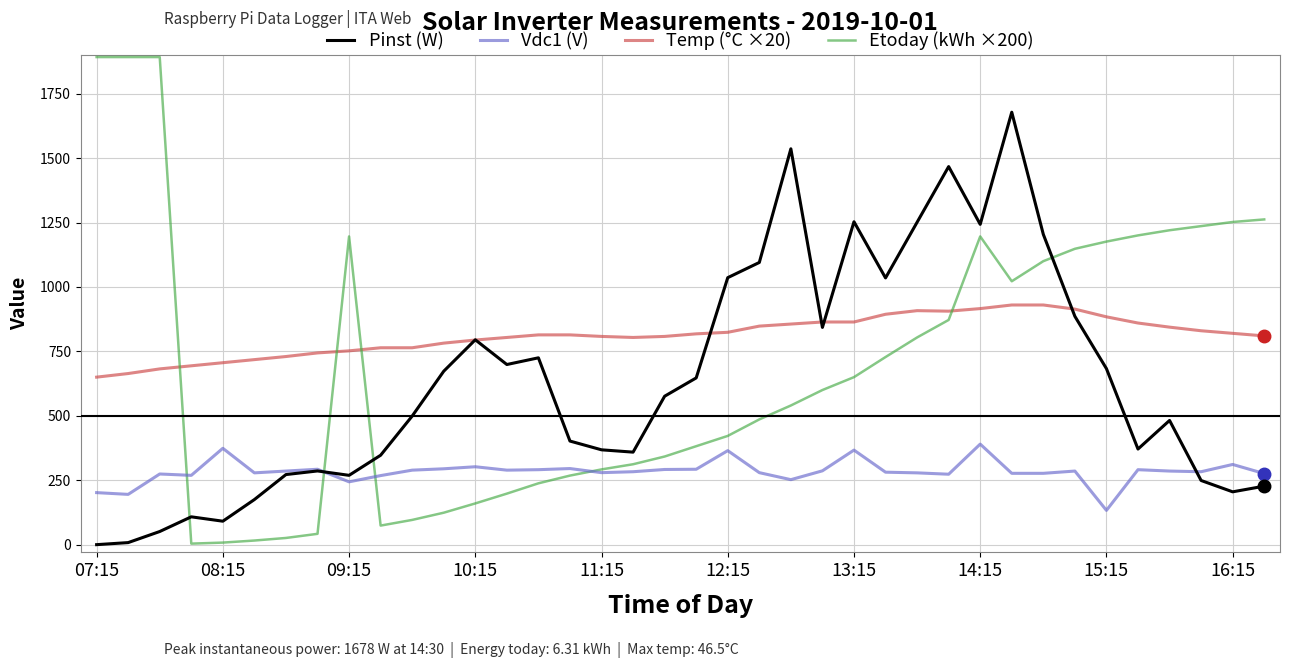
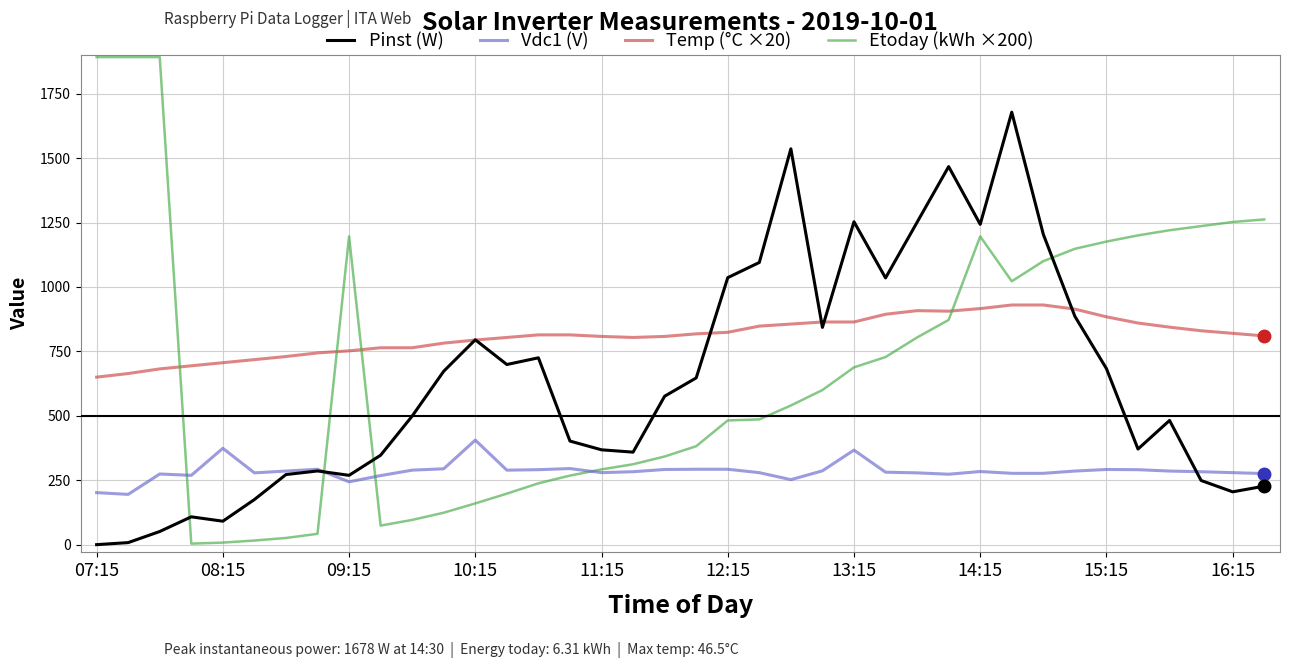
Vdc1 (V), 10:15: 300 -> 410
Vdc1 (V), 12:15: 360 -> 290
Etoday (kWh ×200), 12:15: 420 -> 480
Etoday (kWh ×200), 13:15: 650 -> 690
Vdc1 (V), 14:15: 390 -> 280
Vdc1 (V), 15:15: 130 -> 290
Vdc1 (V), 16:15: 310 -> 280
